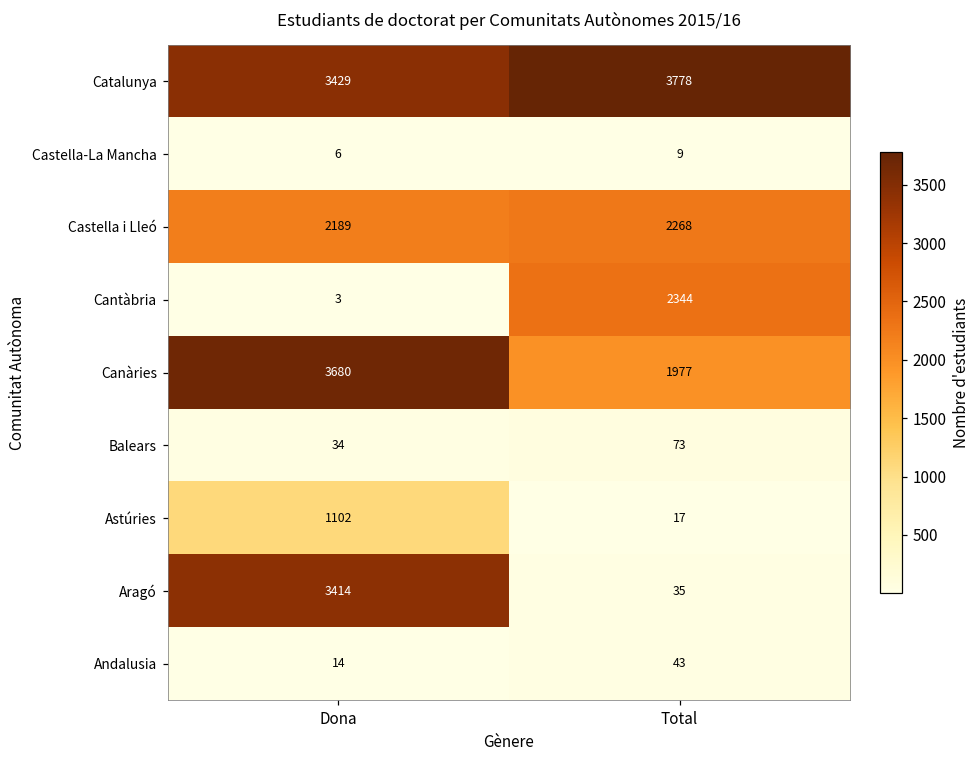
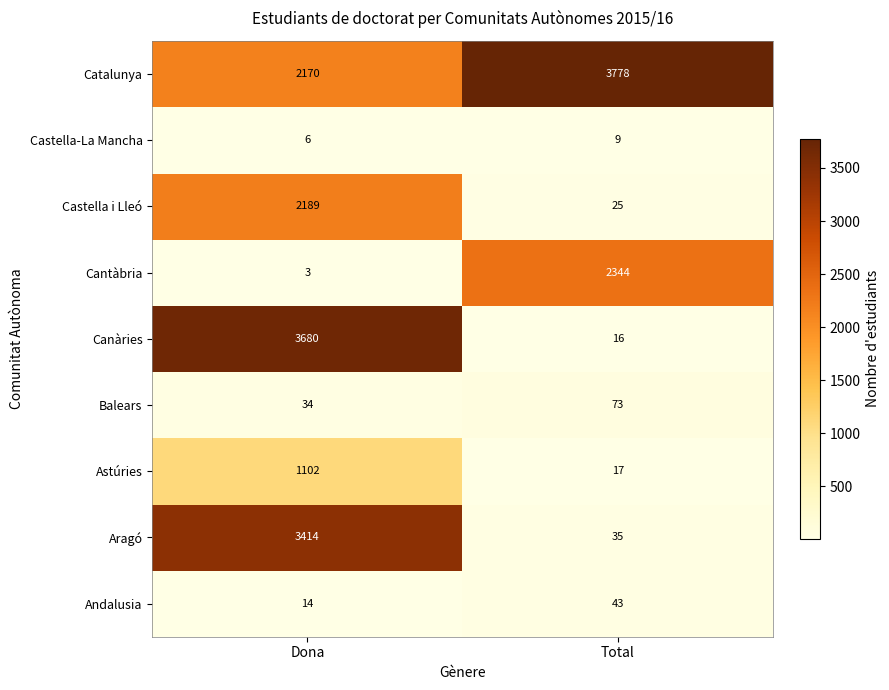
Catalunya, Dona: 3429 -> 2170
Castella i Lleó, Total: 2268 -> 25
Canàries, Total: 1977 -> 16
